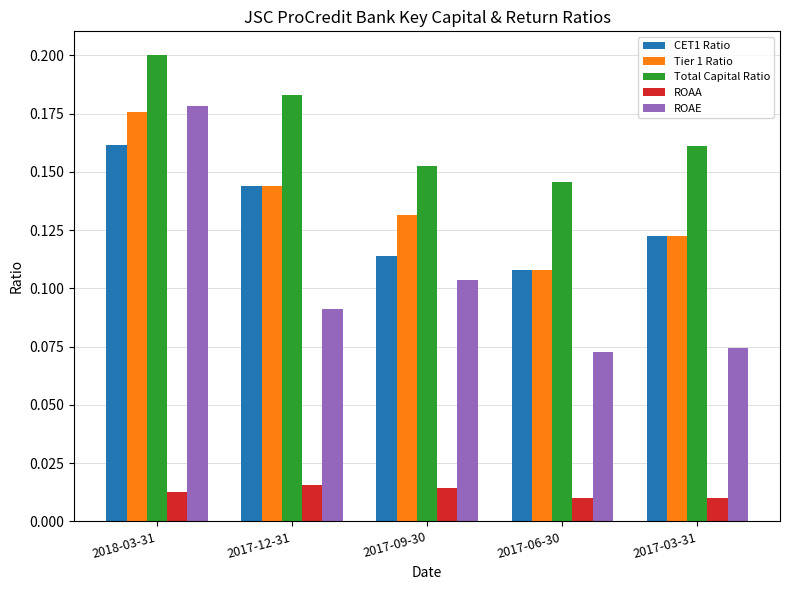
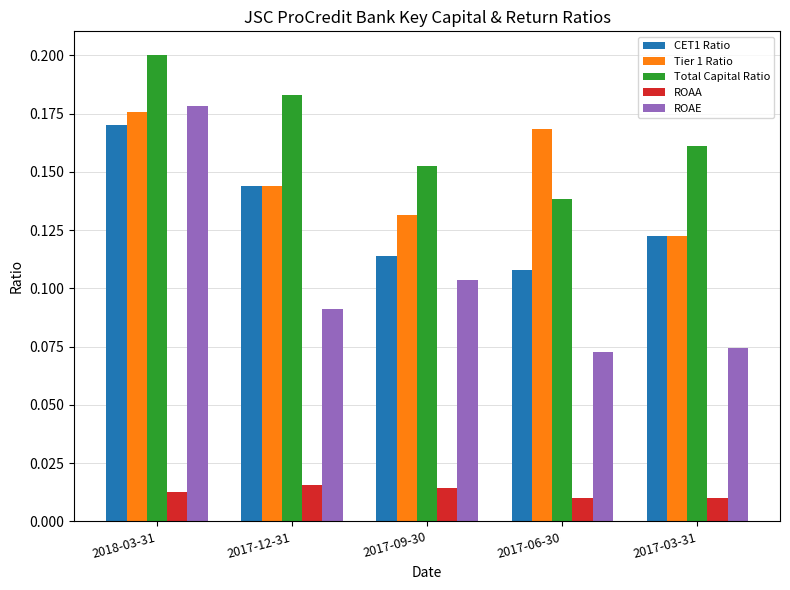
CET1 Ratio, 2018-03-31: 0.161 -> 0.170
Tier 1 Ratio, 2017-06-30: 0.108 -> 0.168
Total Capital Ratio, 2017-06-30: 0.146 -> 0.138
